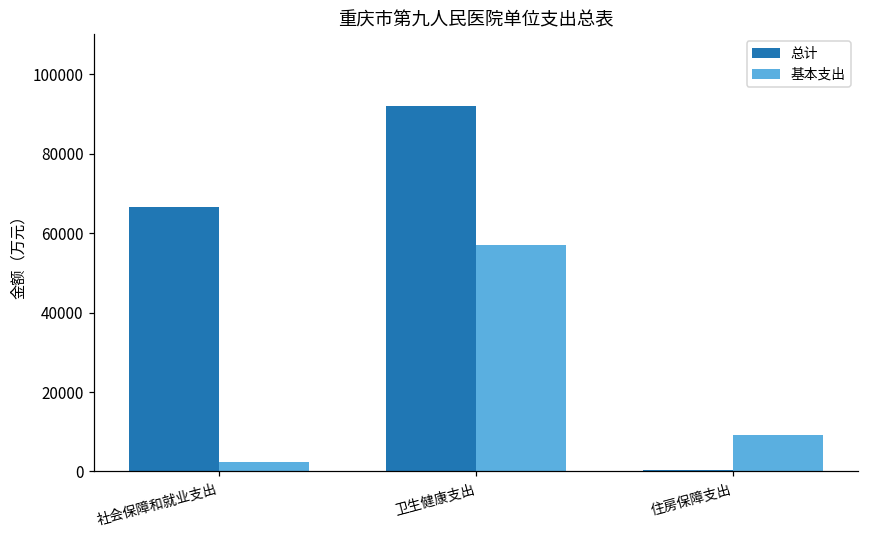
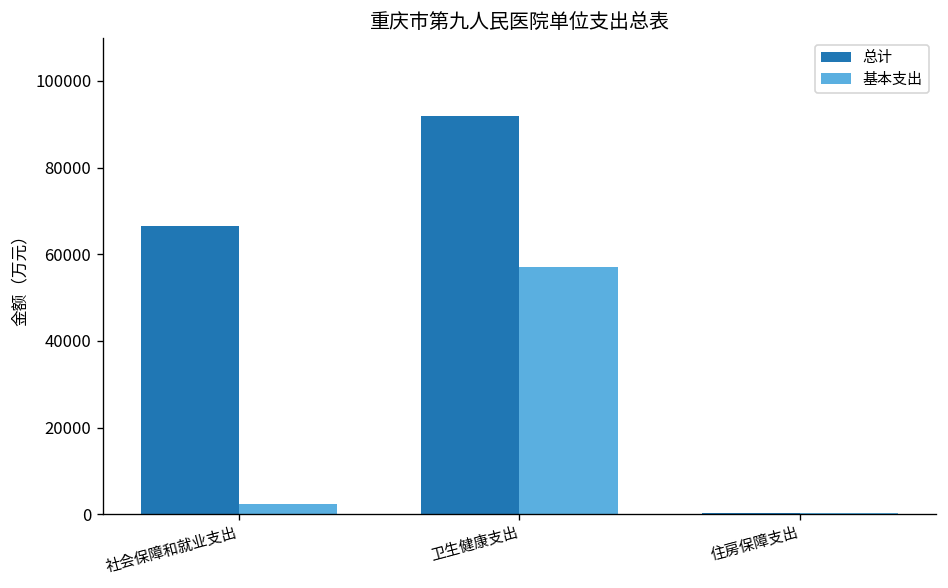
基本支出, 住房保障支出: 9000 -> 0
